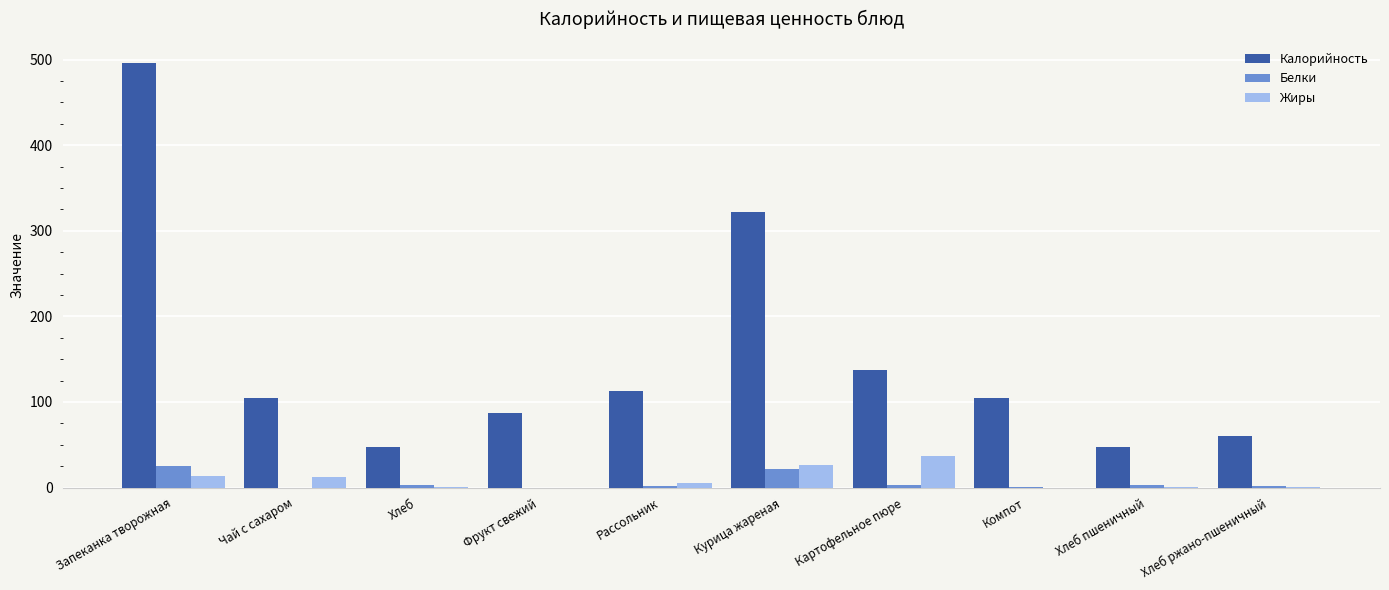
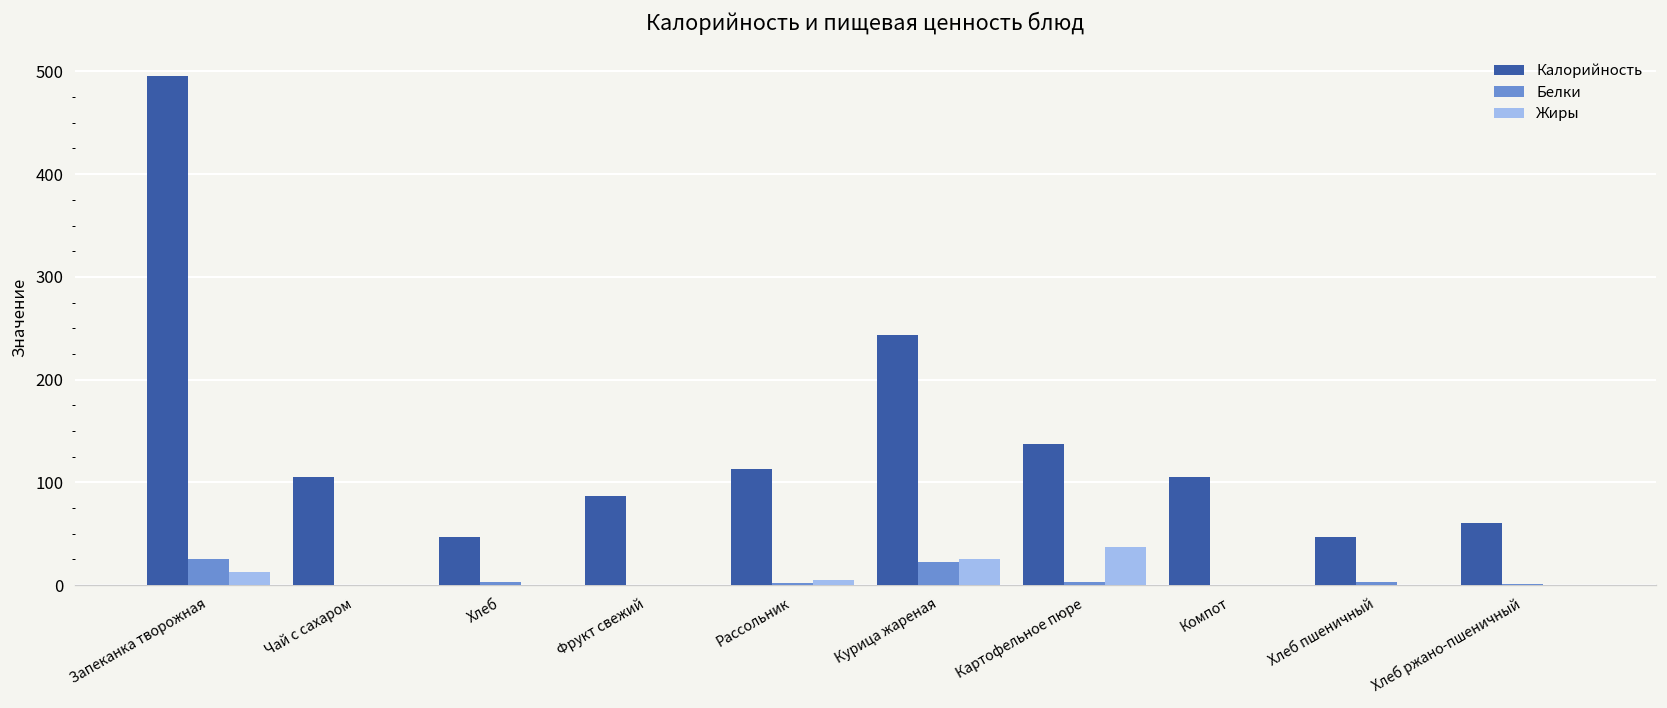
Жиры, Чай с сахаром: 10 -> 0
Калорийность, Курица жареная: 320 -> 240
